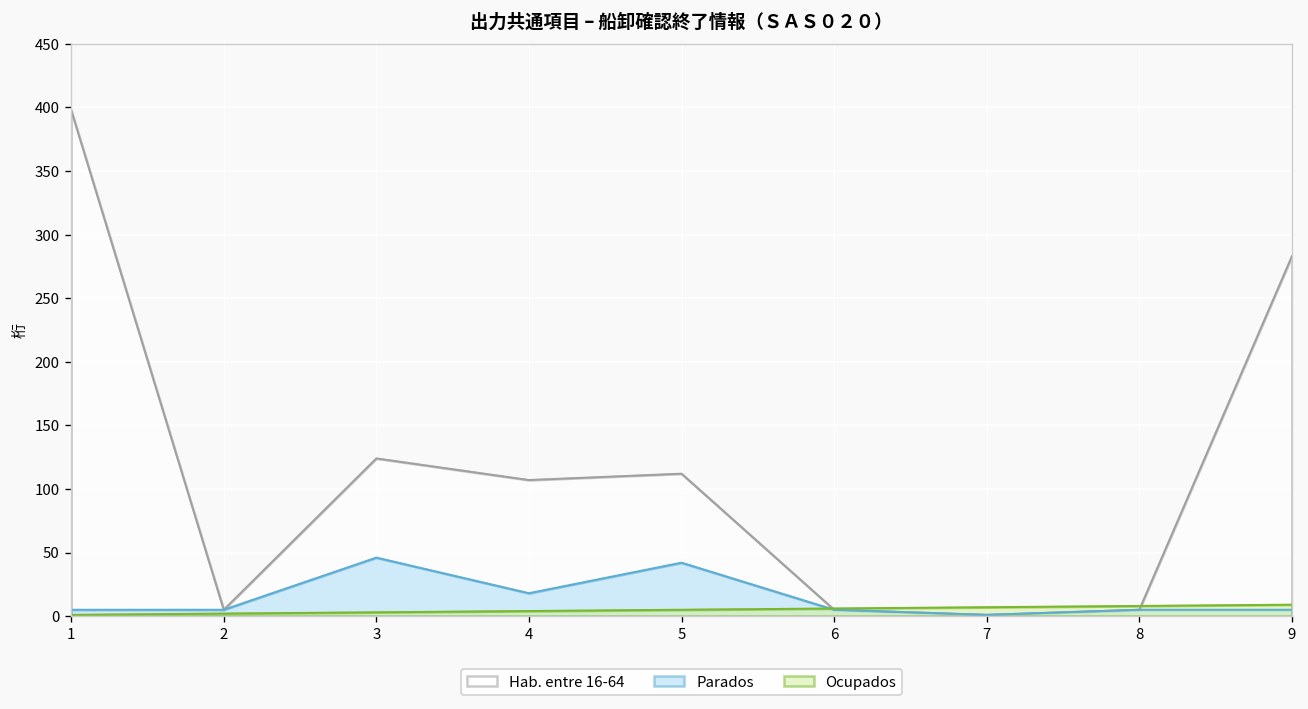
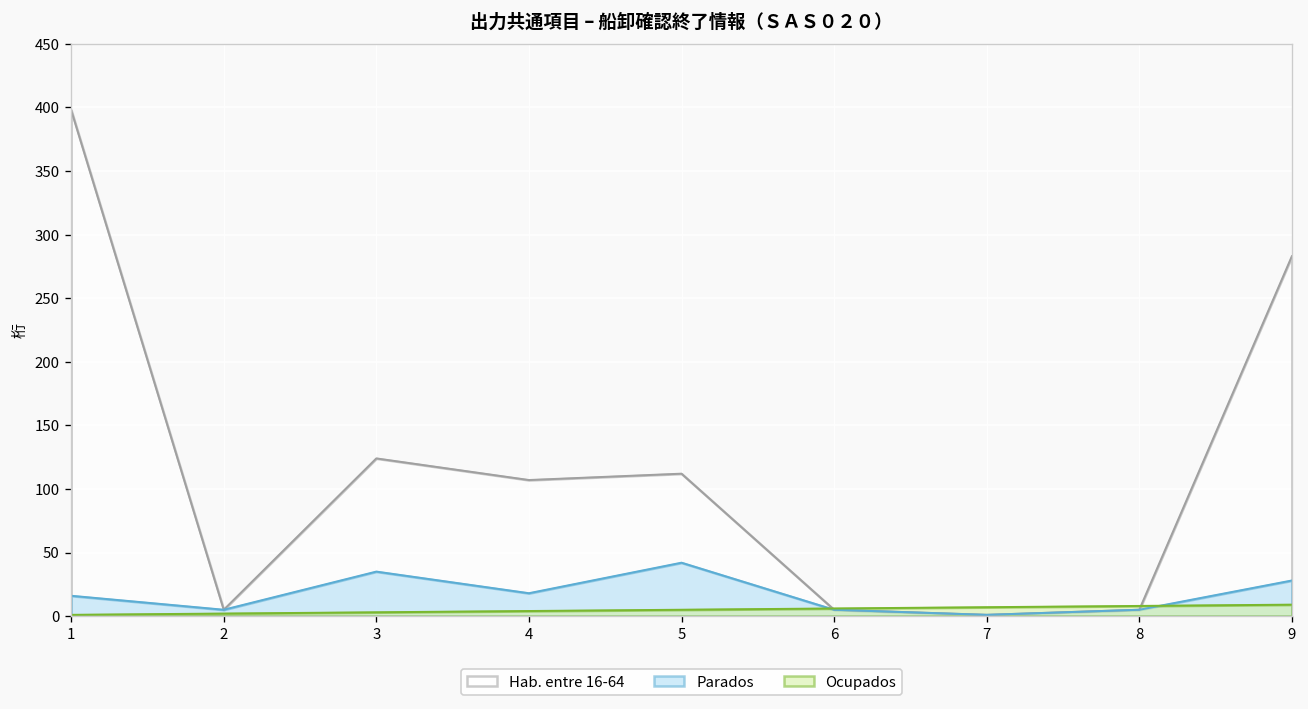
Parados, 1: 5 -> 16
Parados, 3: 46 -> 35
Parados, 9: 5 -> 28
